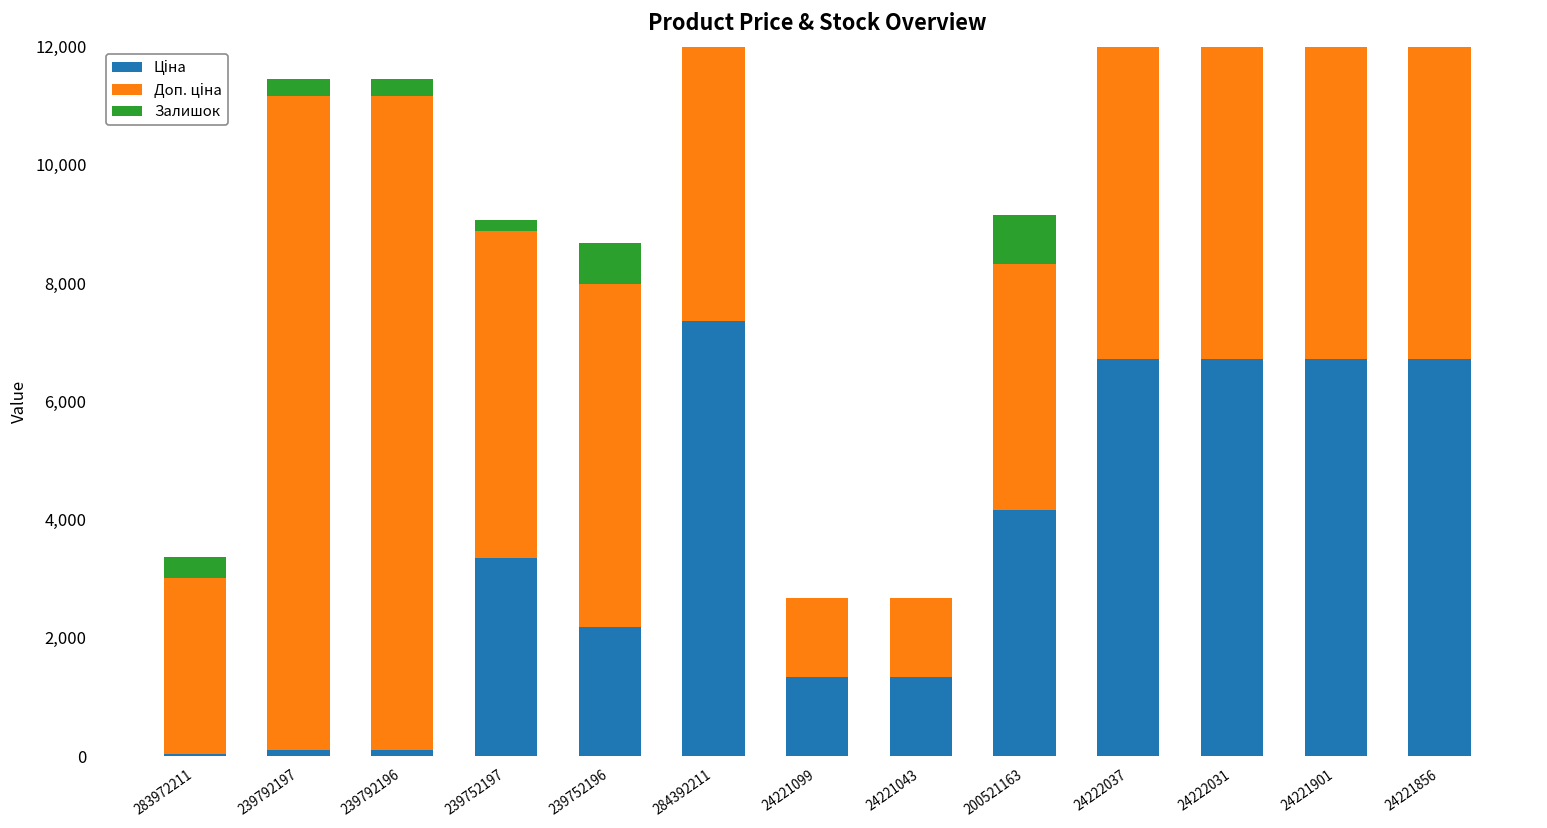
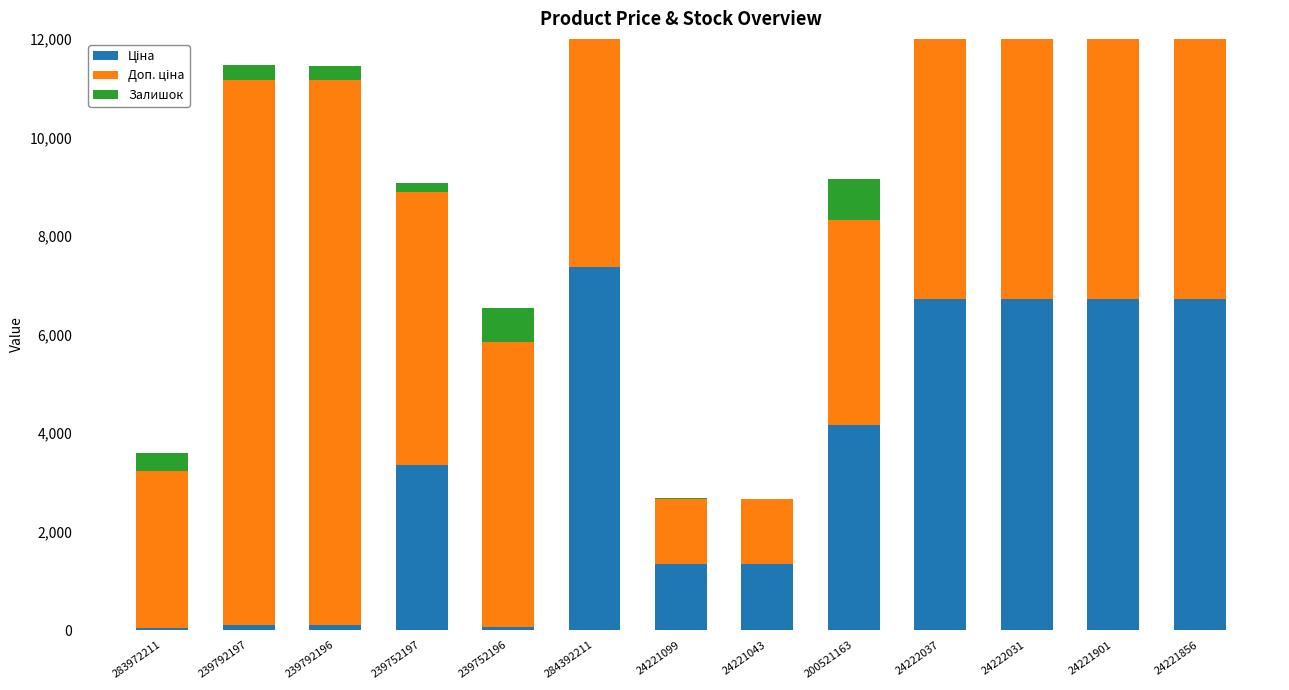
Доп. ціна, 283972211: 3,000 -> 3,200
Ціна, 239752196: 2,200 -> 100
